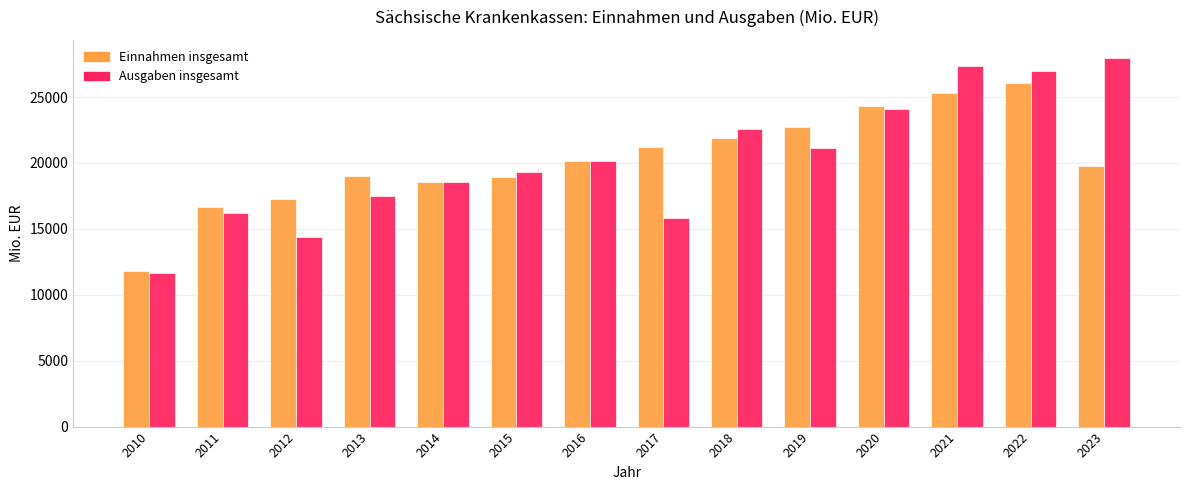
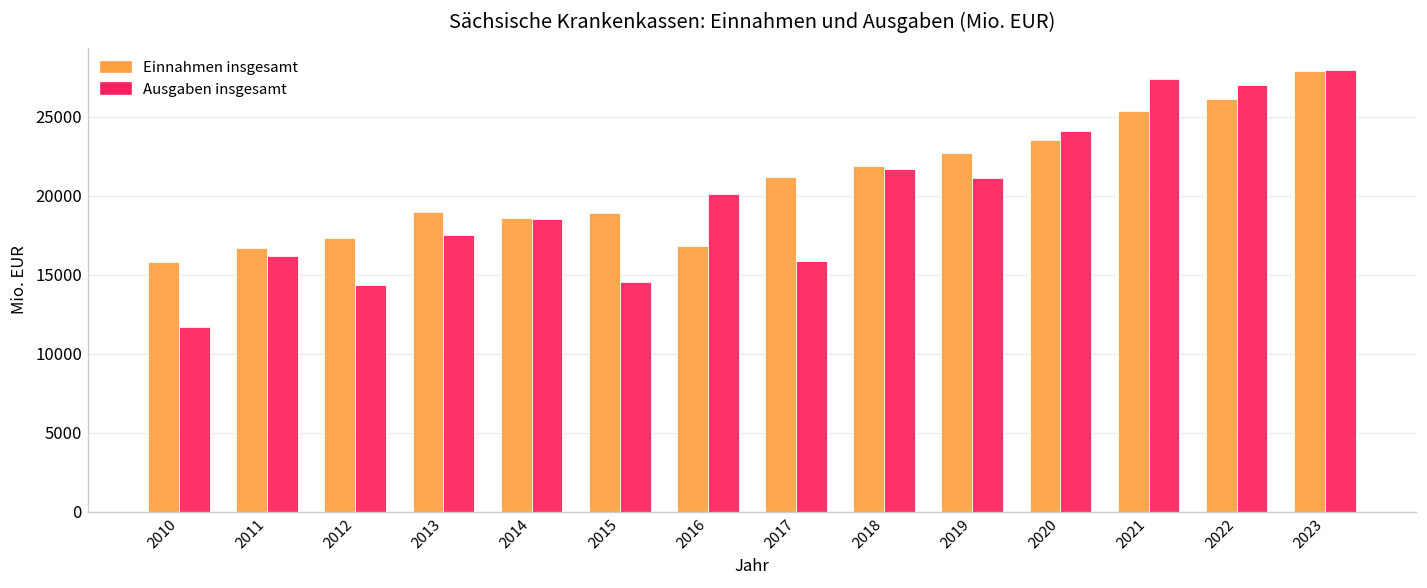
Einnahmen insgesamt, 2010: 11800 -> 15800
Ausgaben insgesamt, 2015: 19300 -> 14500
Einnahmen insgesamt, 2016: 20100 -> 16800
Ausgaben insgesamt, 2018: 22600 -> 21700
Einnahmen insgesamt, 2020: 24300 -> 23500
Einnahmen insgesamt, 2023: 19700 -> 27900
